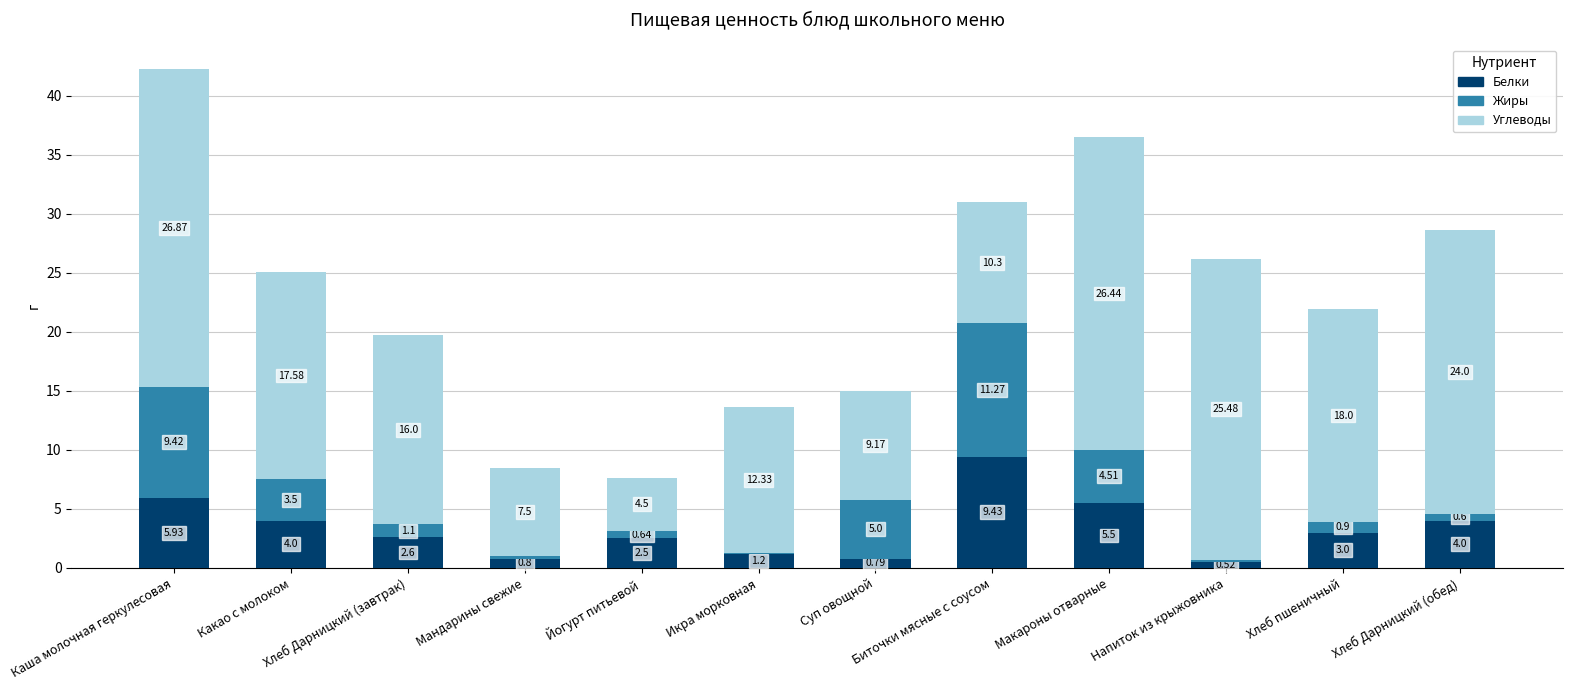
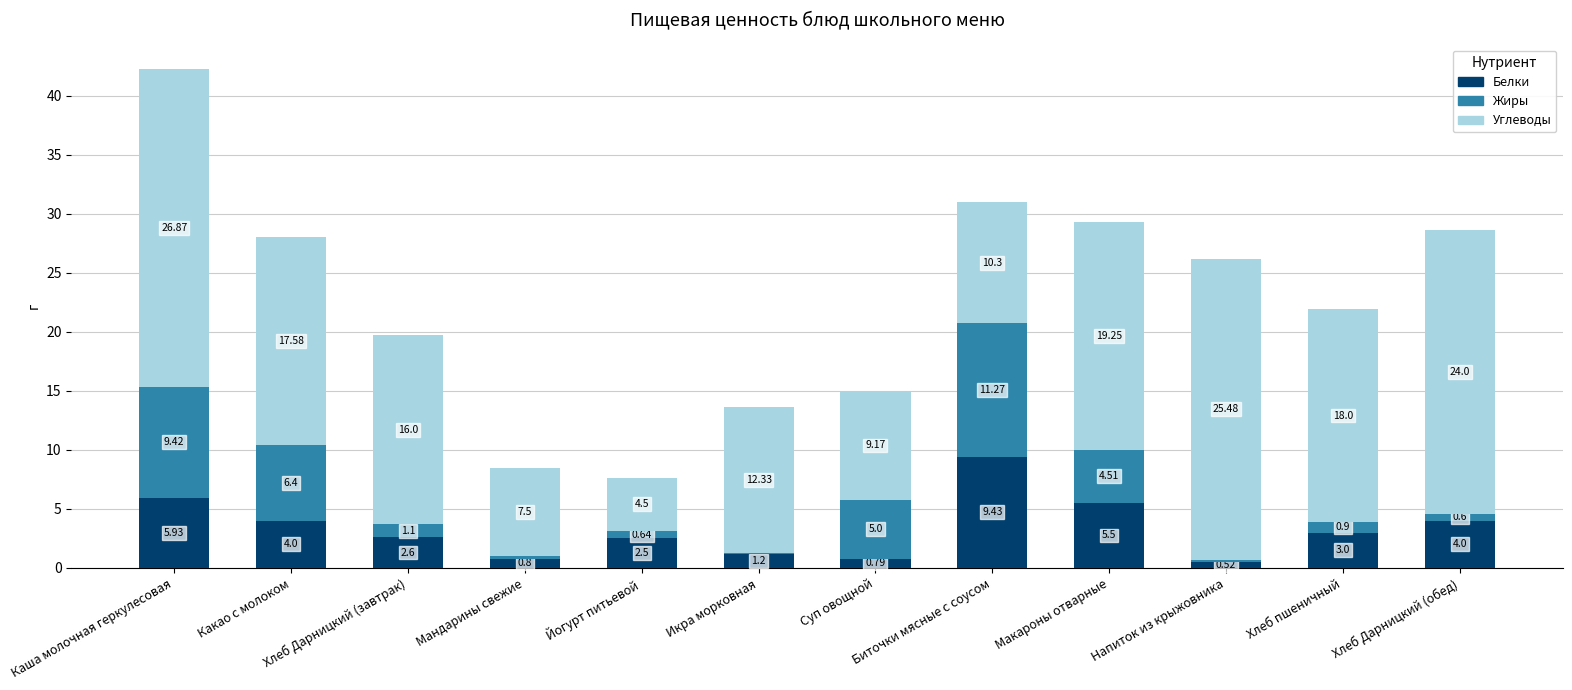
Жиры, Какао с молоком: 3.5 -> 6.4
Углеводы, Макароны отварные: 26.44 -> 19.25
